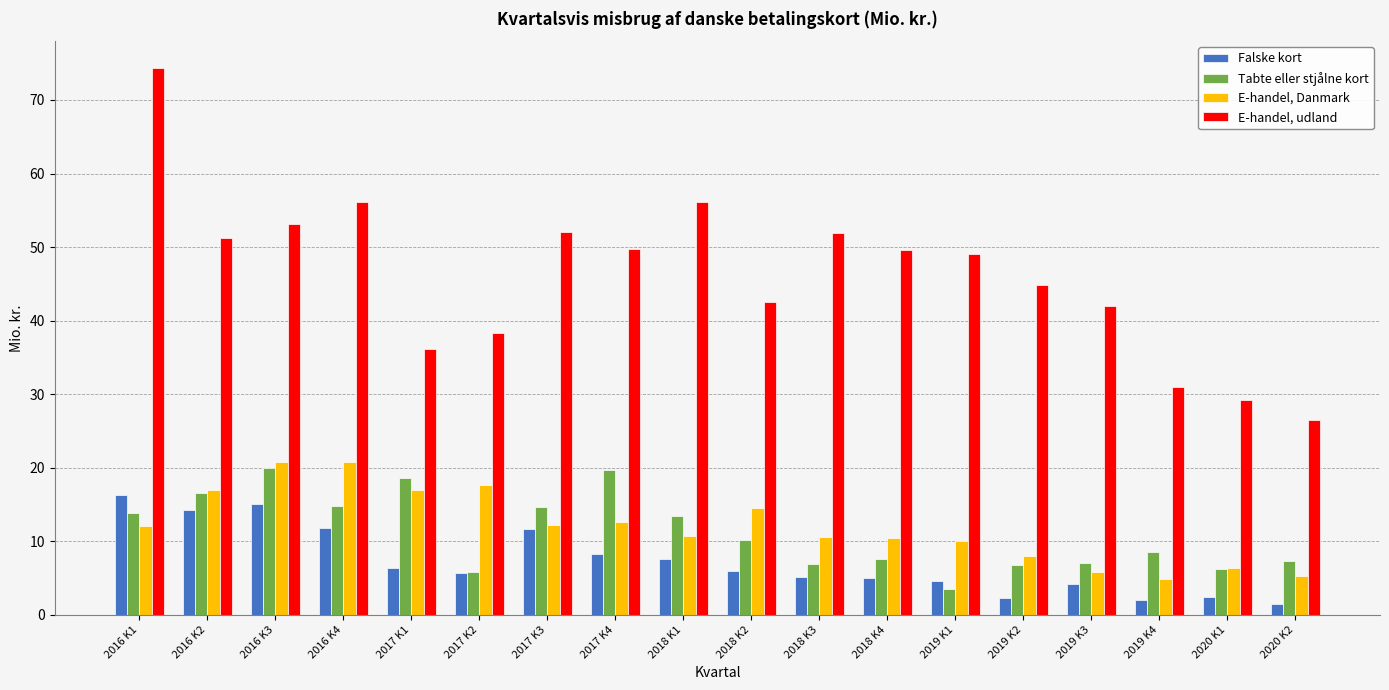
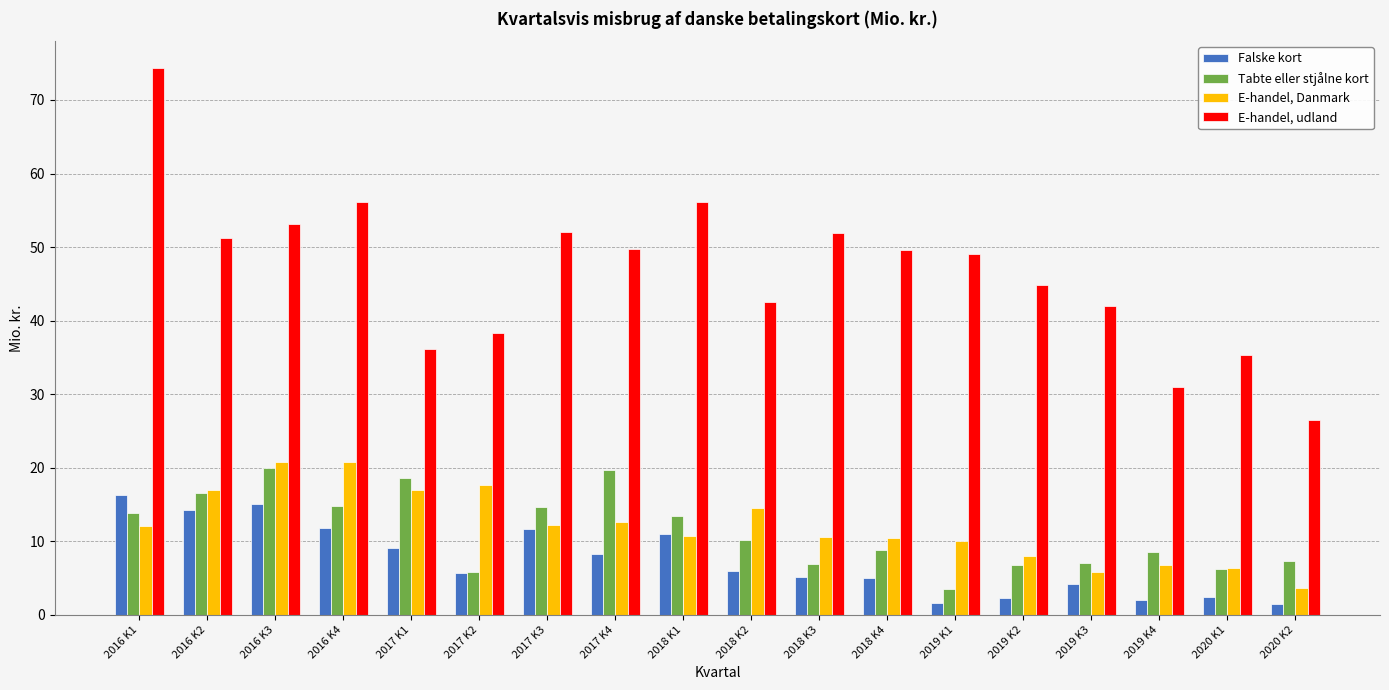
Falske kort, 2017 K1: 6 -> 9
Falske kort, 2018 K1: 8 -> 11
Tabte eller stjålne kort, 2018 K4: 8 -> 9
Falske kort, 2019 K1: 5 -> 2
E-handel, Danmark, 2019 K4: 5 -> 7
E-handel, udland, 2020 K1: 29 -> 35
E-handel, Danmark, 2020 K2: 5 -> 4
